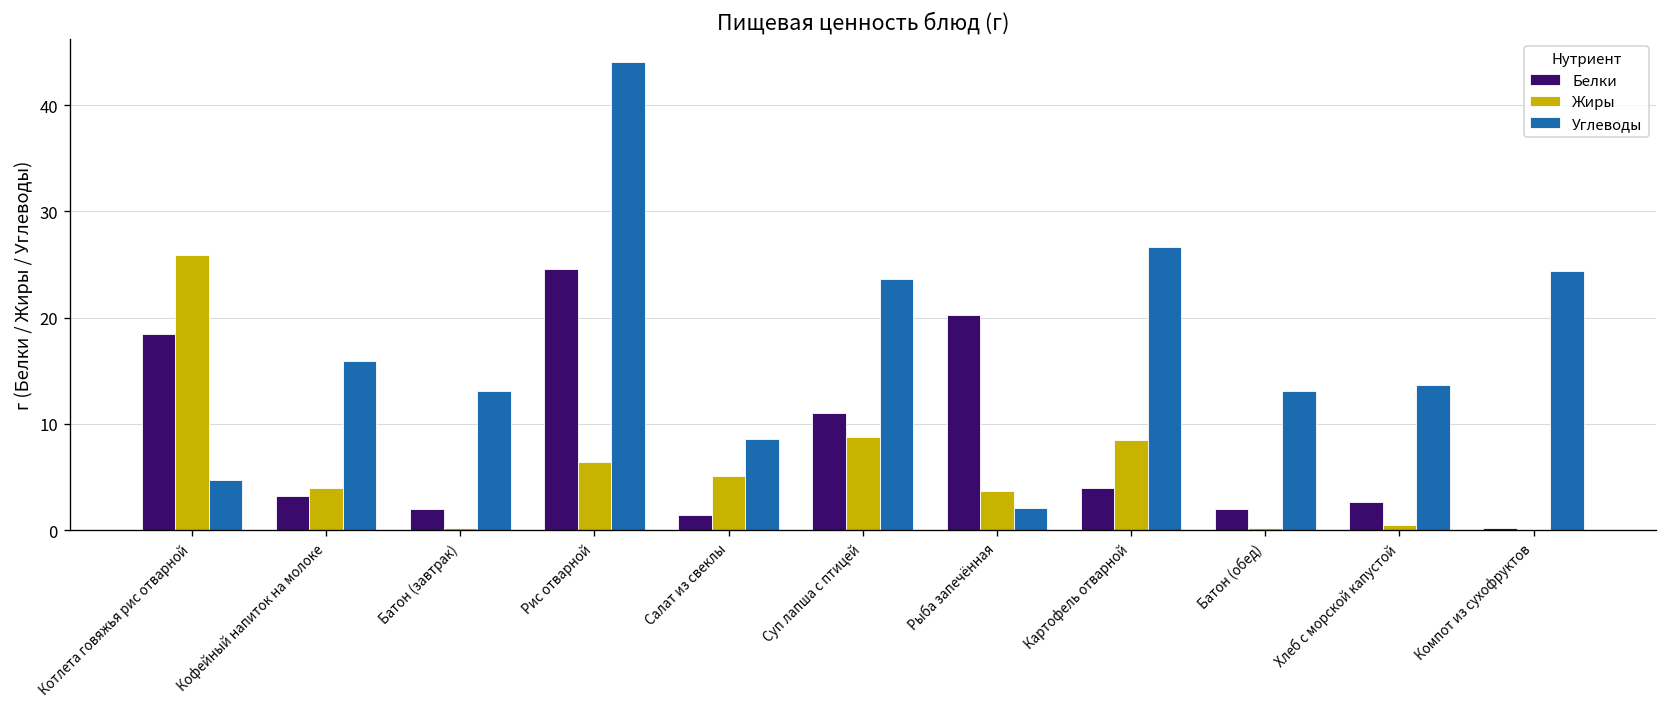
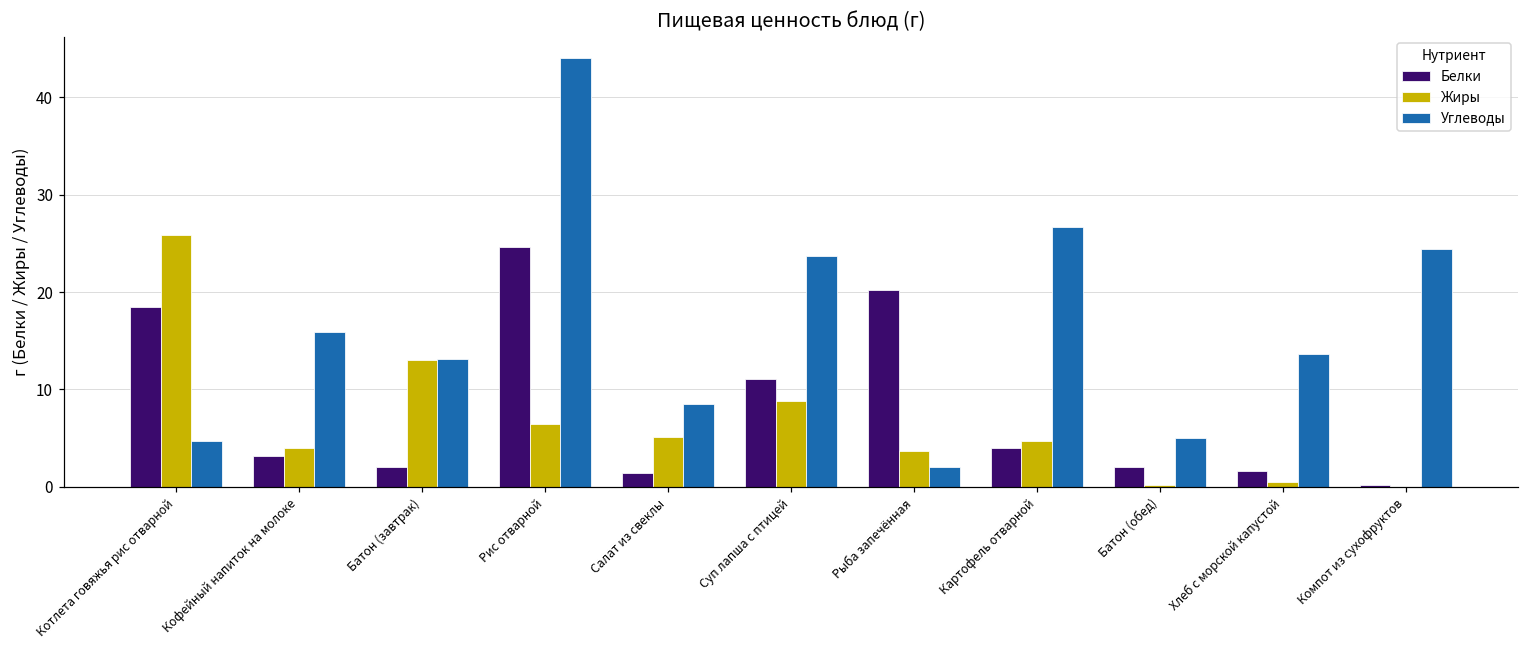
Жиры, Батон (завтрак): 0 -> 13
Жиры, Картофель отварной: 8 -> 5
Углеводы, Батон (обед): 13 -> 5
Белки, Хлеб с морской капустой: 3 -> 2
